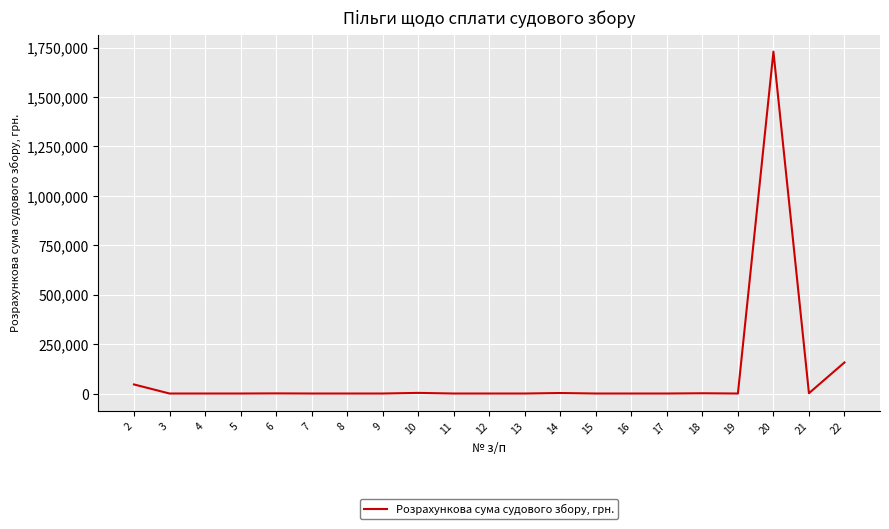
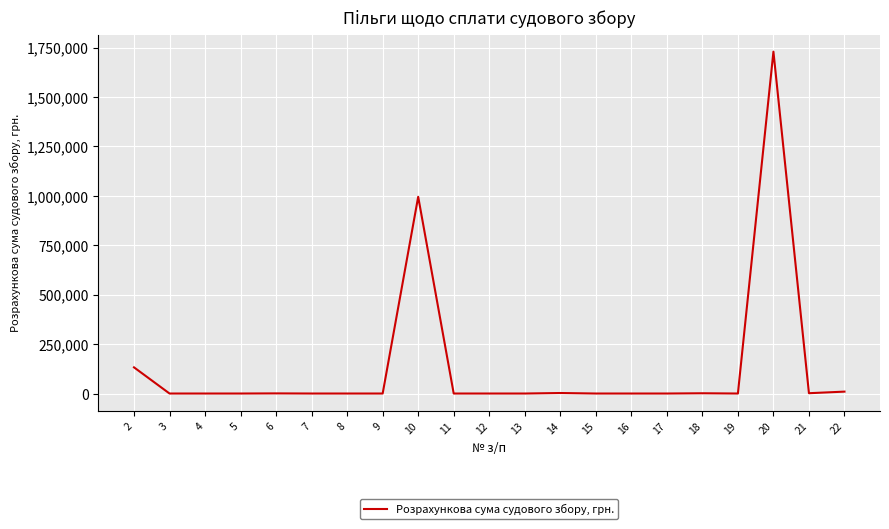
2: 50,000 -> 130,000
10: 0 -> 1,000,000
22: 160,000 -> 10,000
